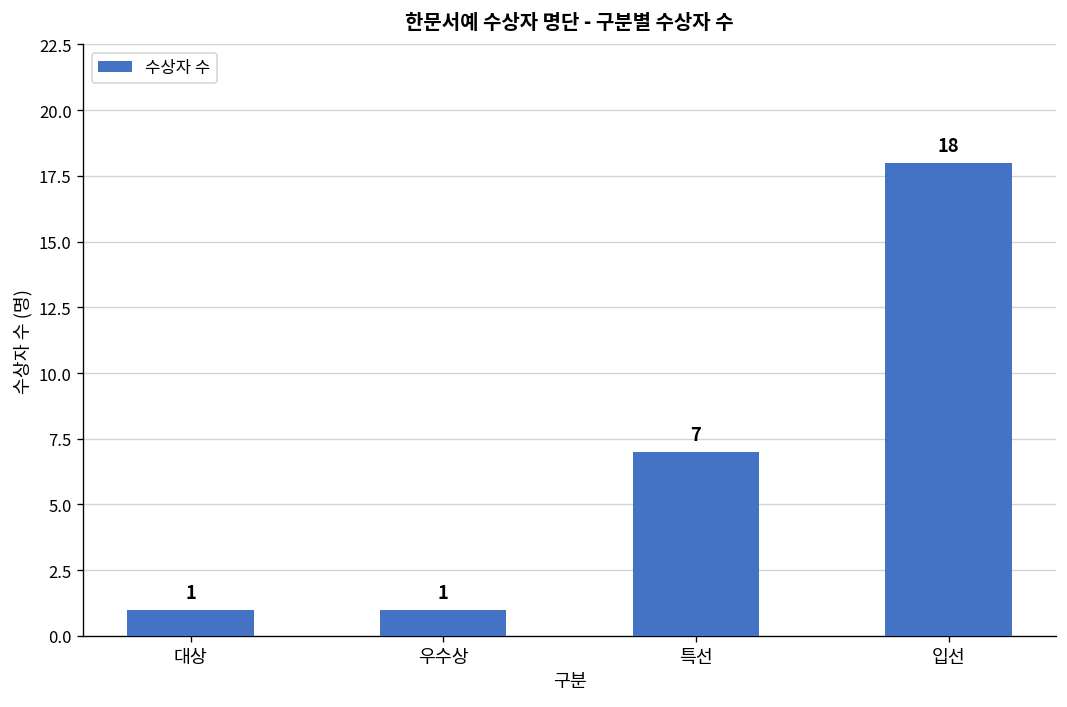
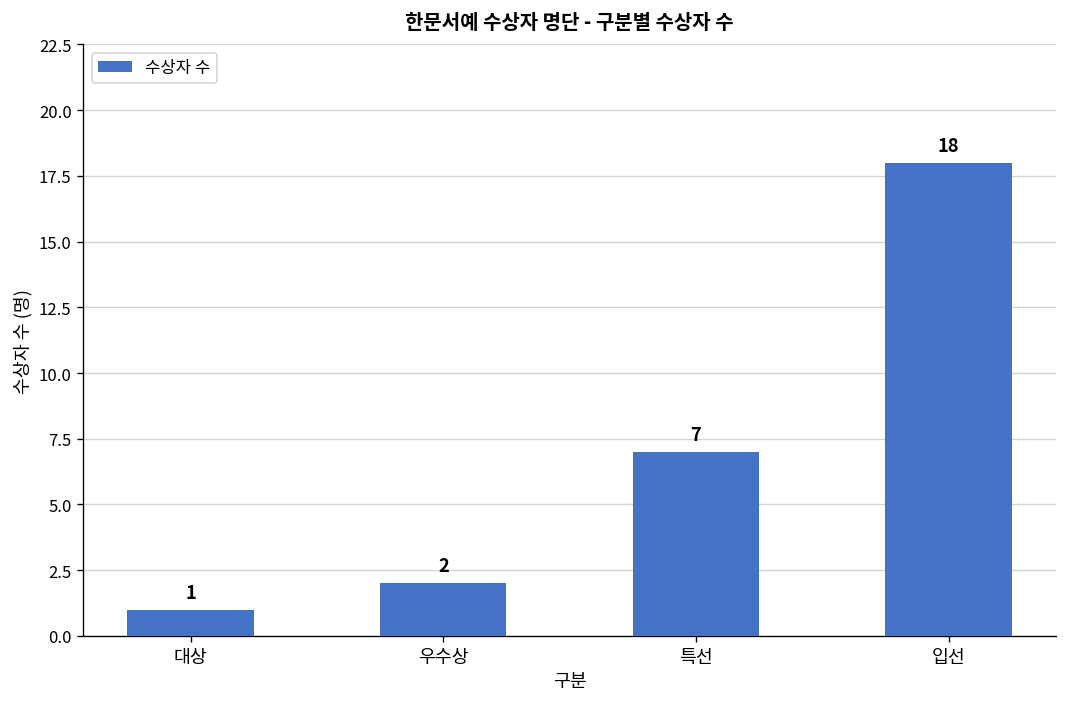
우수상: 1 -> 2
